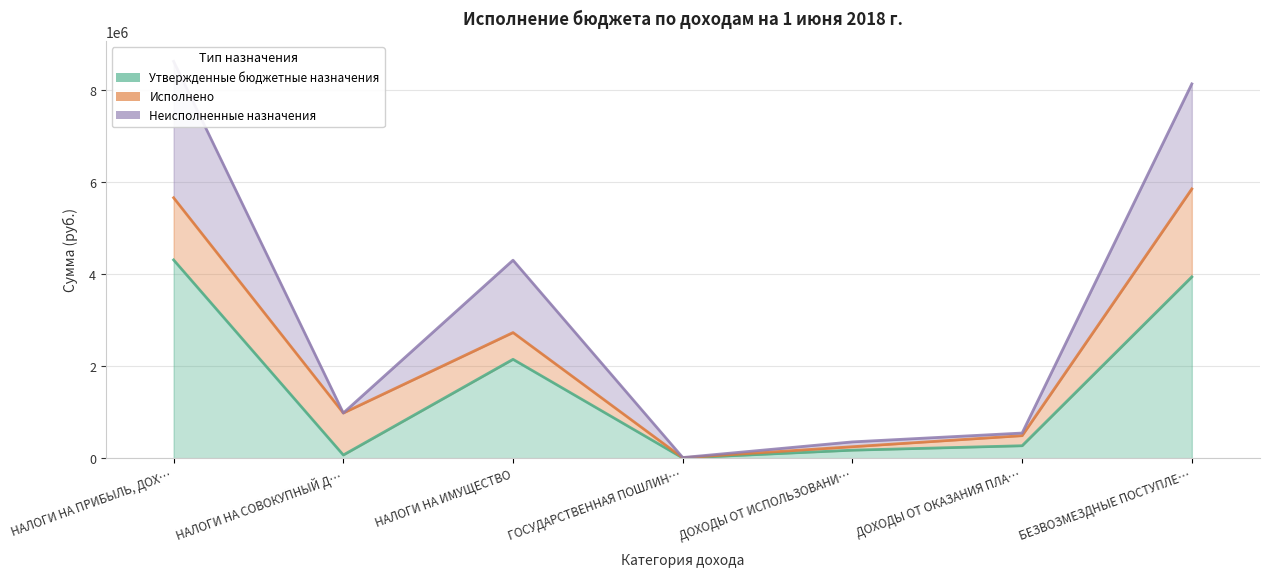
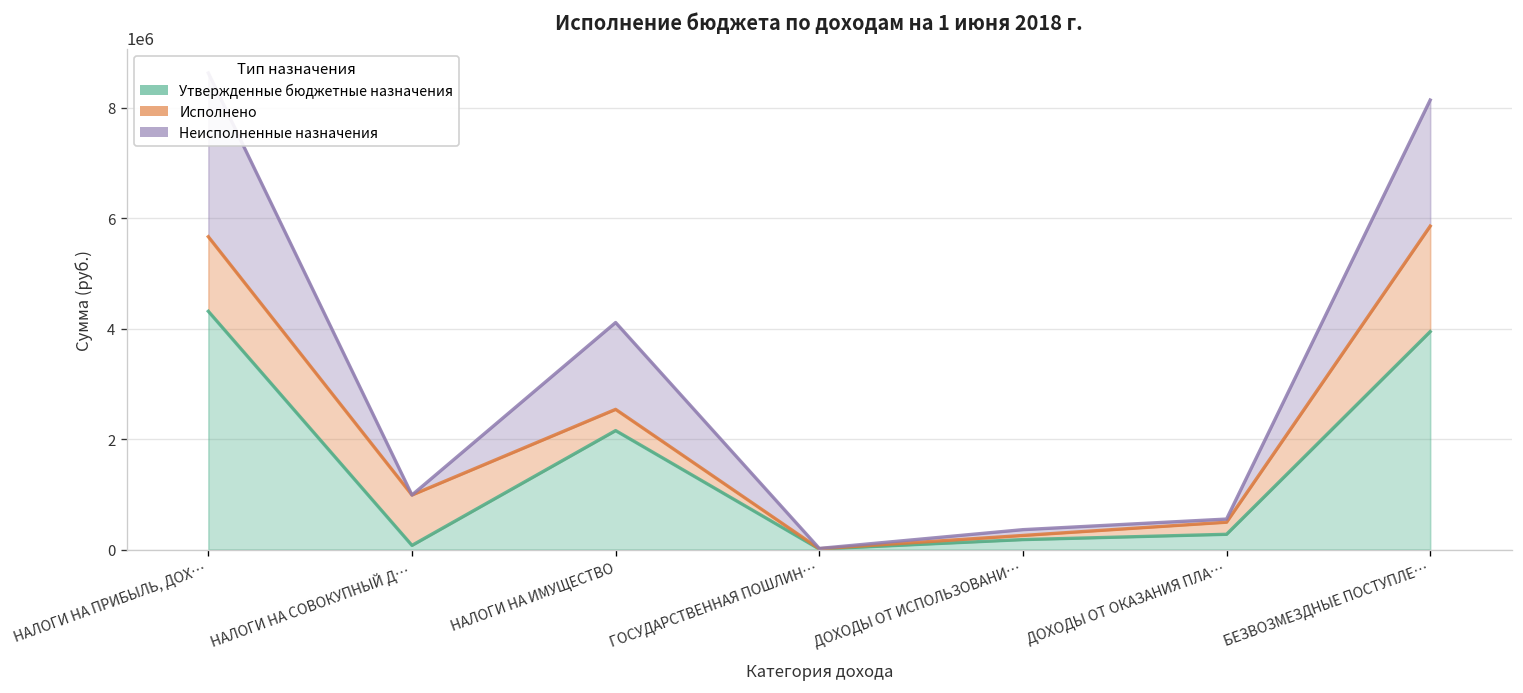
Исполнено, НАЛОГИ НА ИМУЩЕСТВО: 600000 -> 400000
